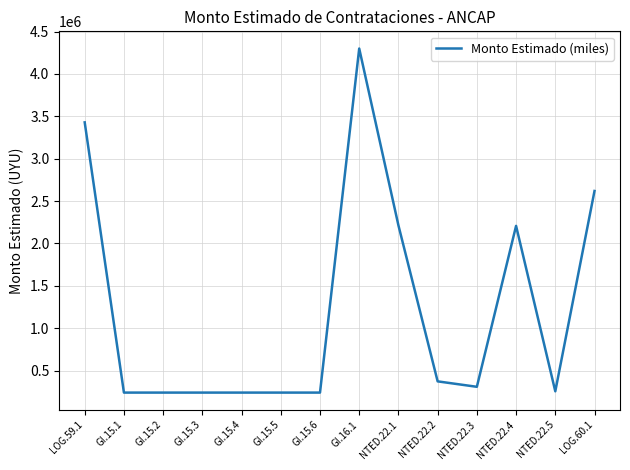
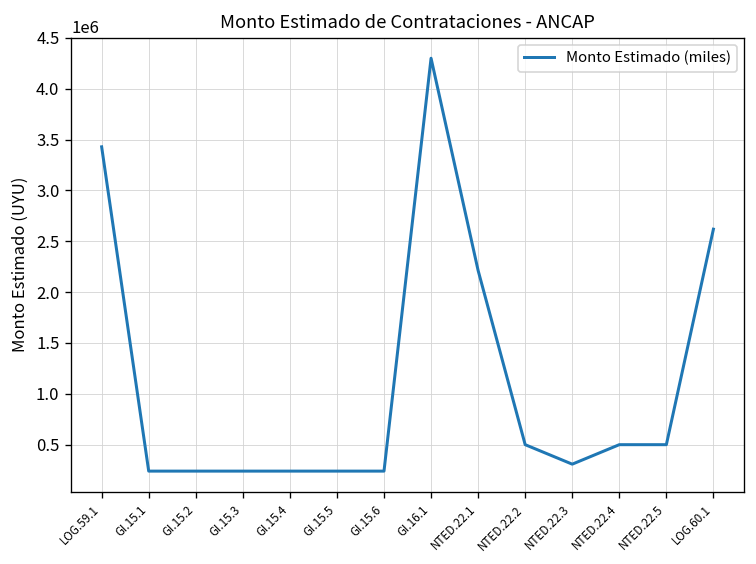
NTED.22.2: 400000 -> 500000
NTED.22.4: 2200000 -> 500000
NTED.22.5: 300000 -> 500000
